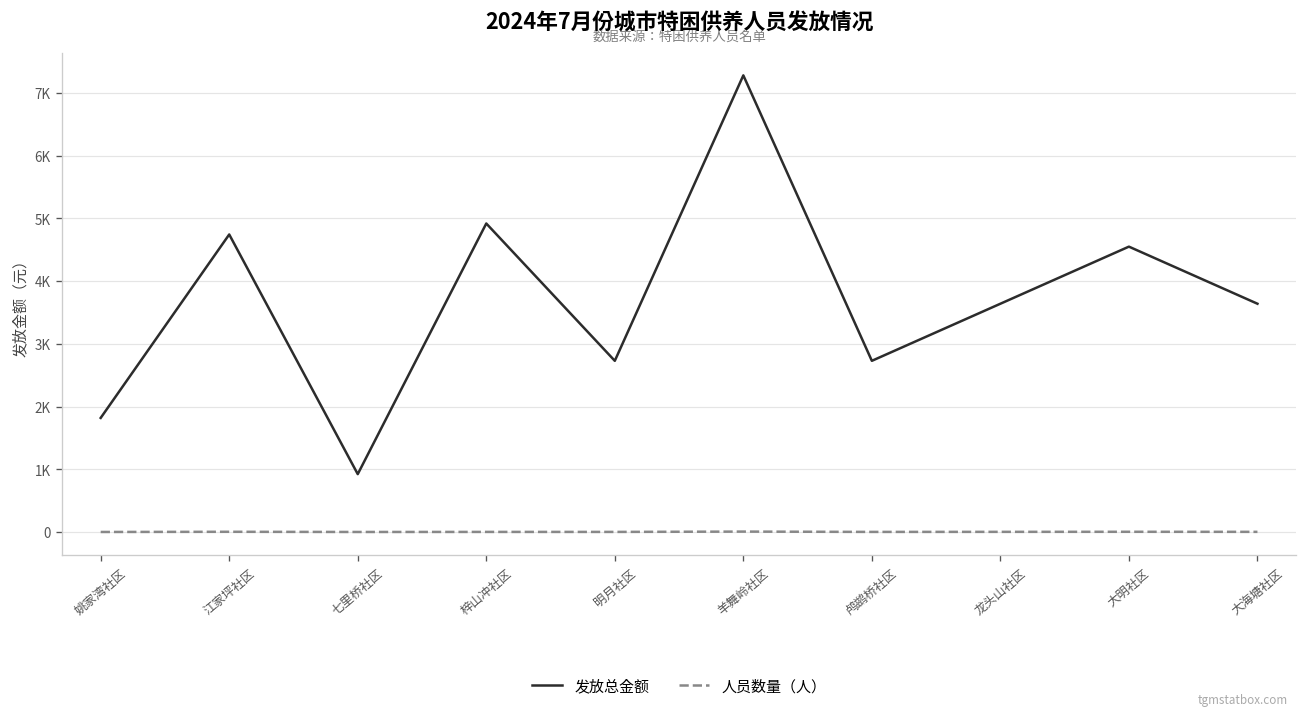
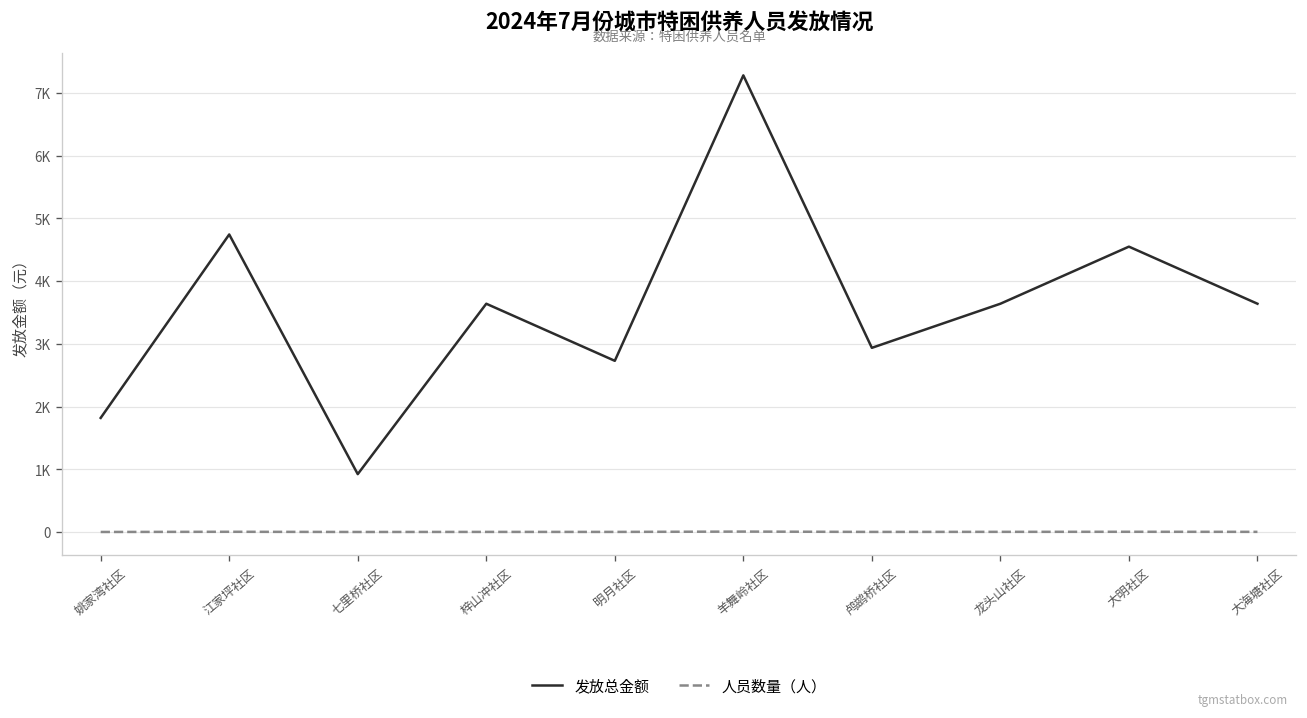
发放总金额, 梓山冲社区: 4900 -> 3600
发放总金额, 鸬鹚桥社区: 2700 -> 2900
